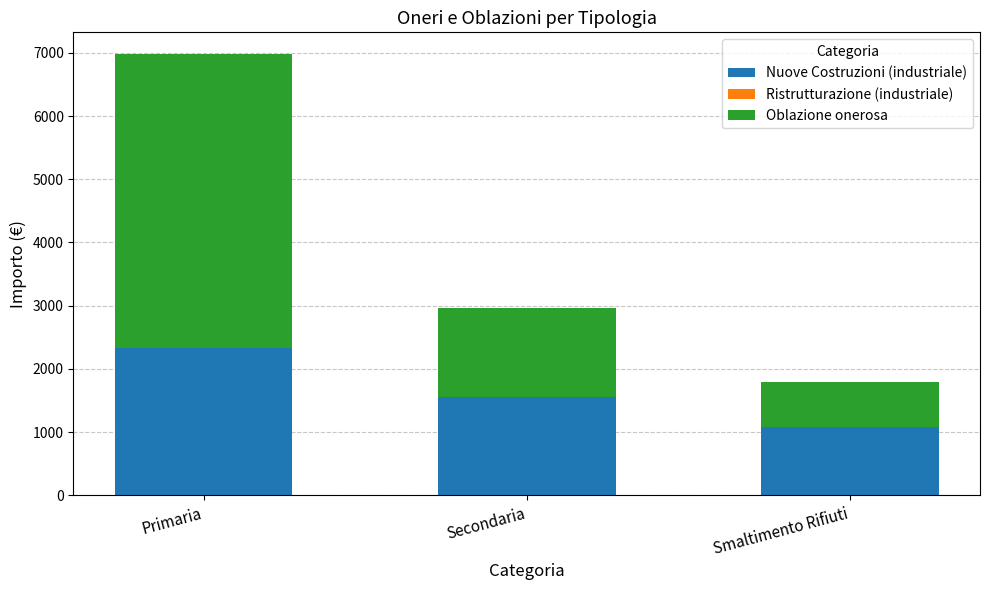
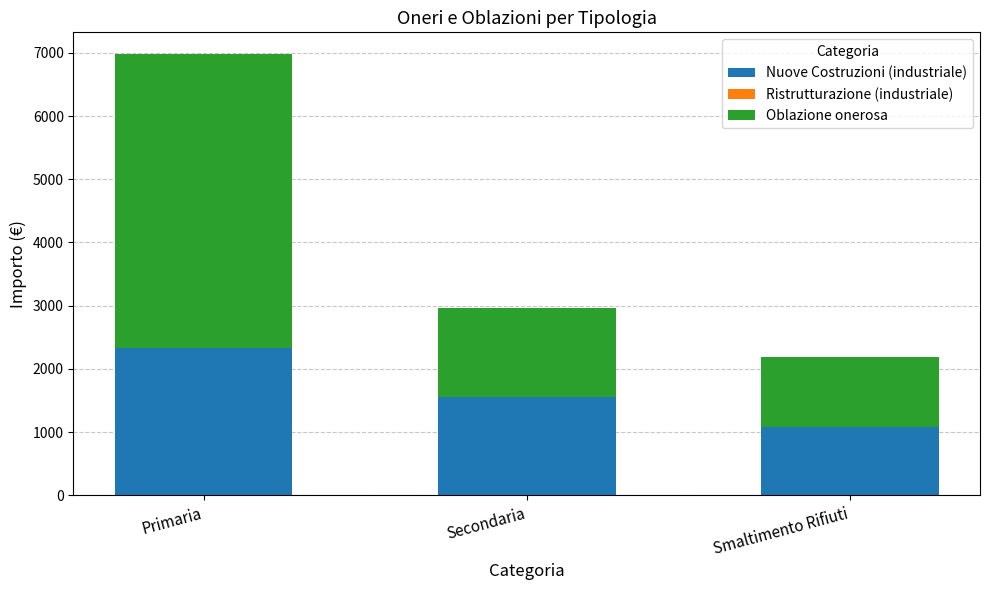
Oblazione onerosa, Smaltimento Rifiuti: 700 -> 1100
